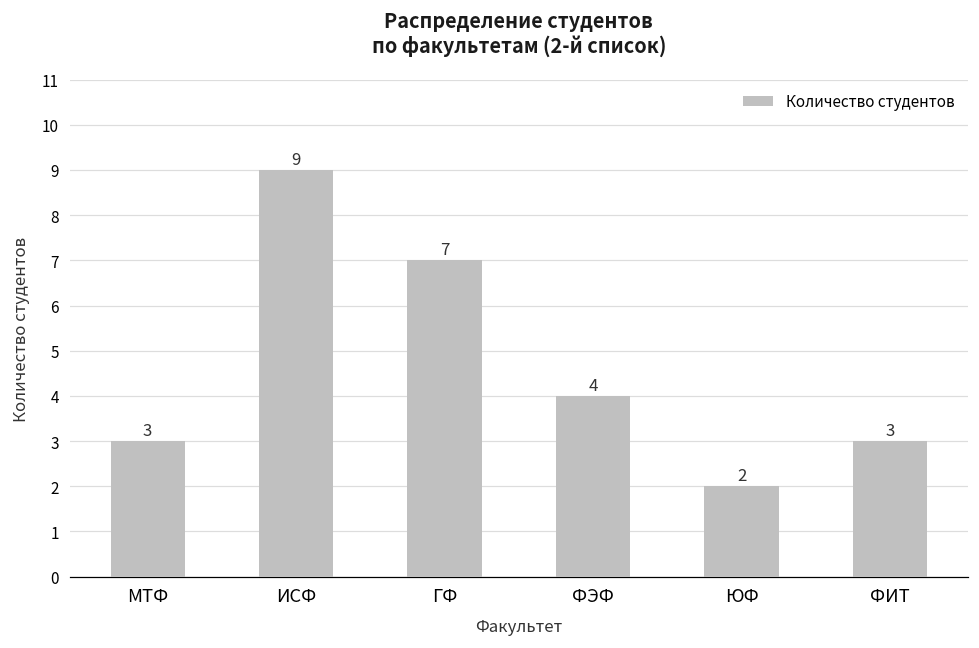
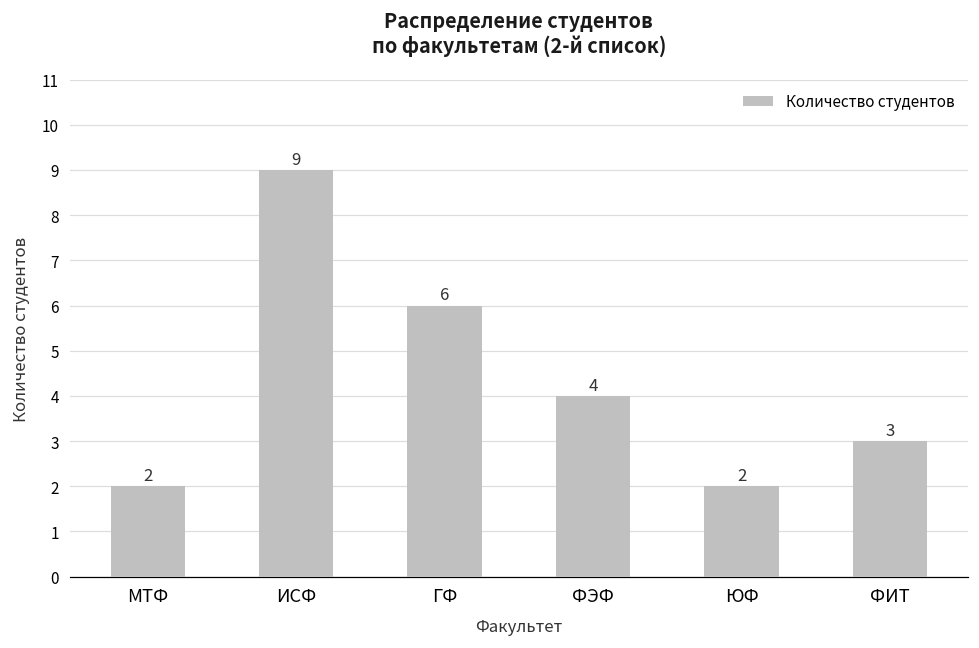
МТФ: 3 -> 2
ГФ: 7 -> 6
